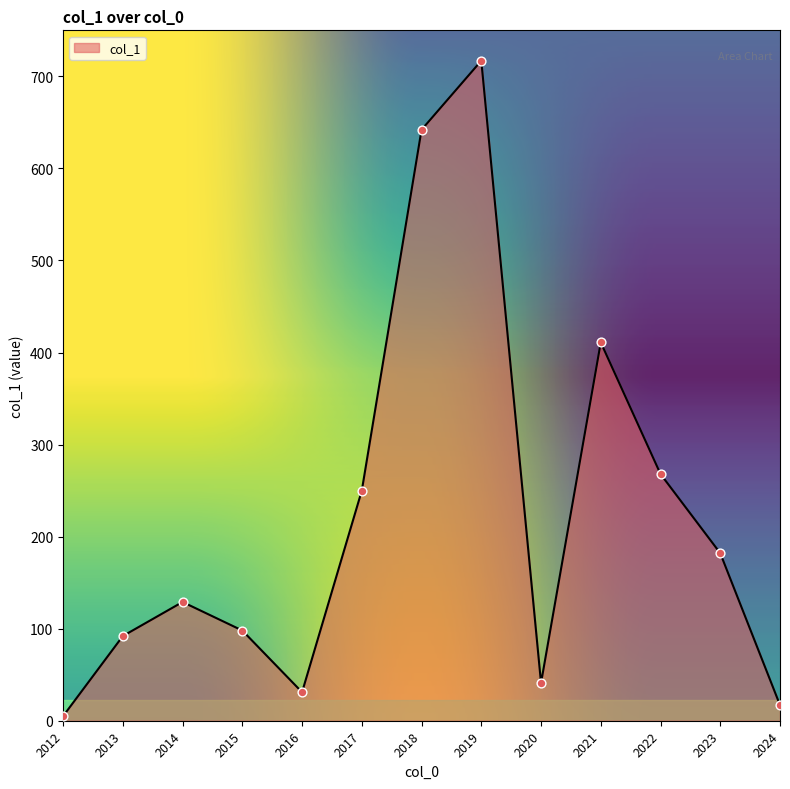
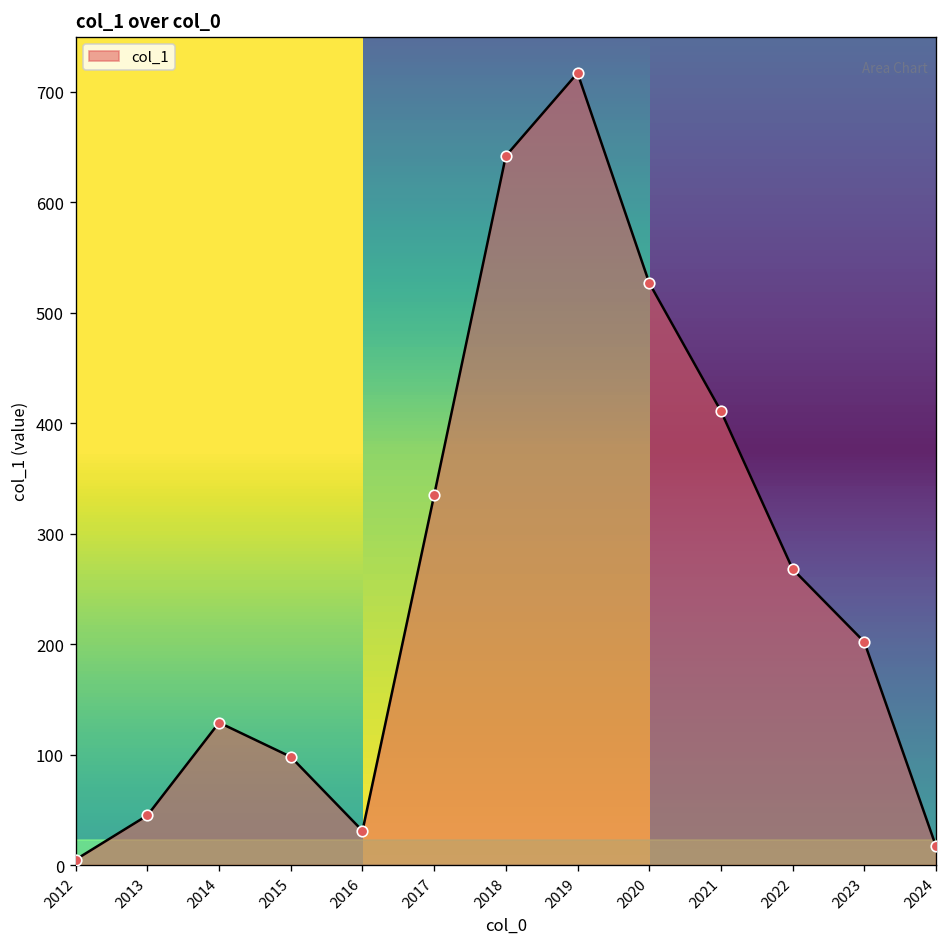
2013: 90 -> 50
2017: 250 -> 340
2020: 40 -> 530
2023: 180 -> 200
